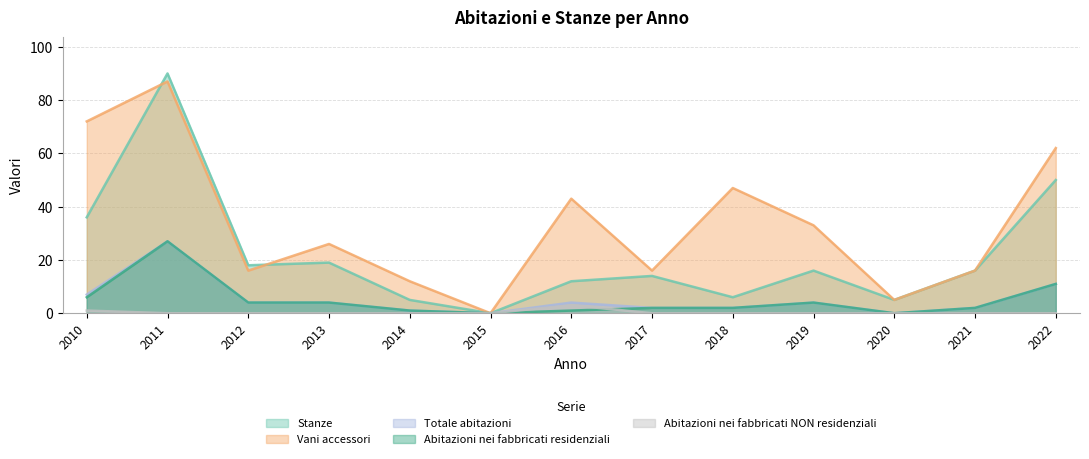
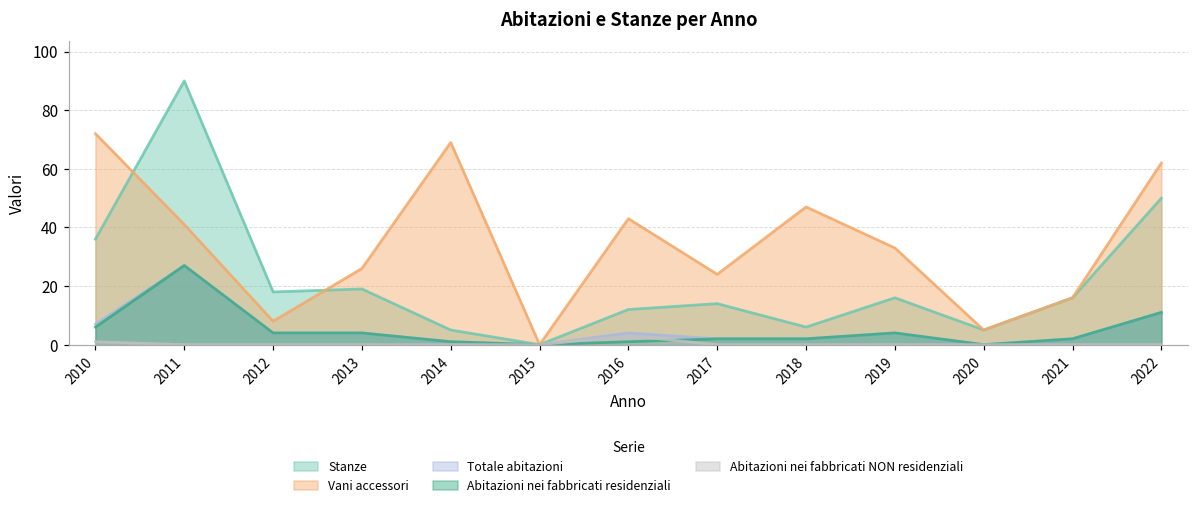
Vani accessori, 2011: 87 -> 41
Vani accessori, 2012: 16 -> 8
Vani accessori, 2014: 12 -> 69
Vani accessori, 2017: 16 -> 24
